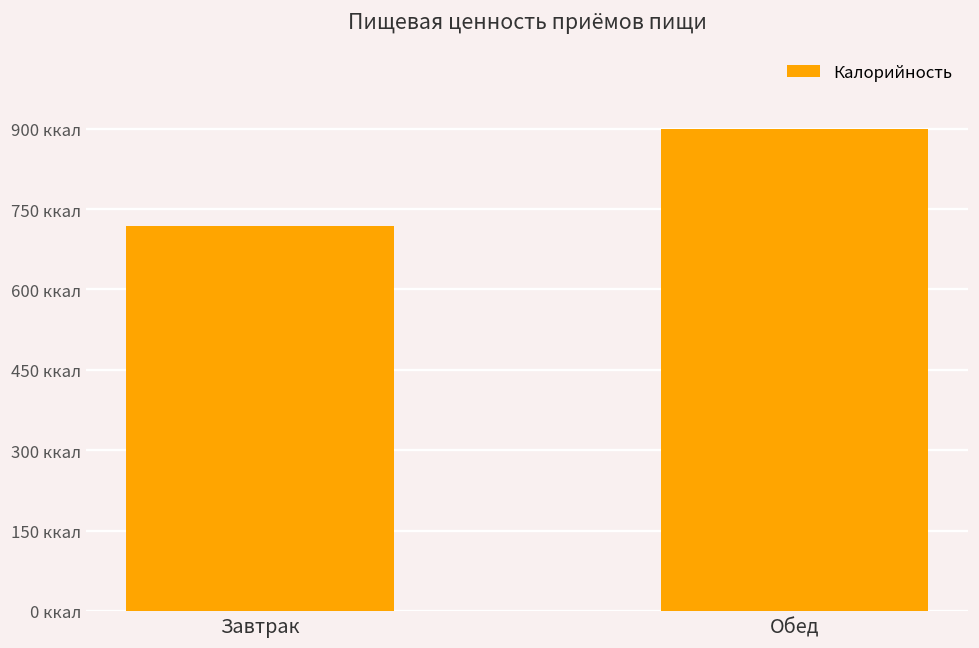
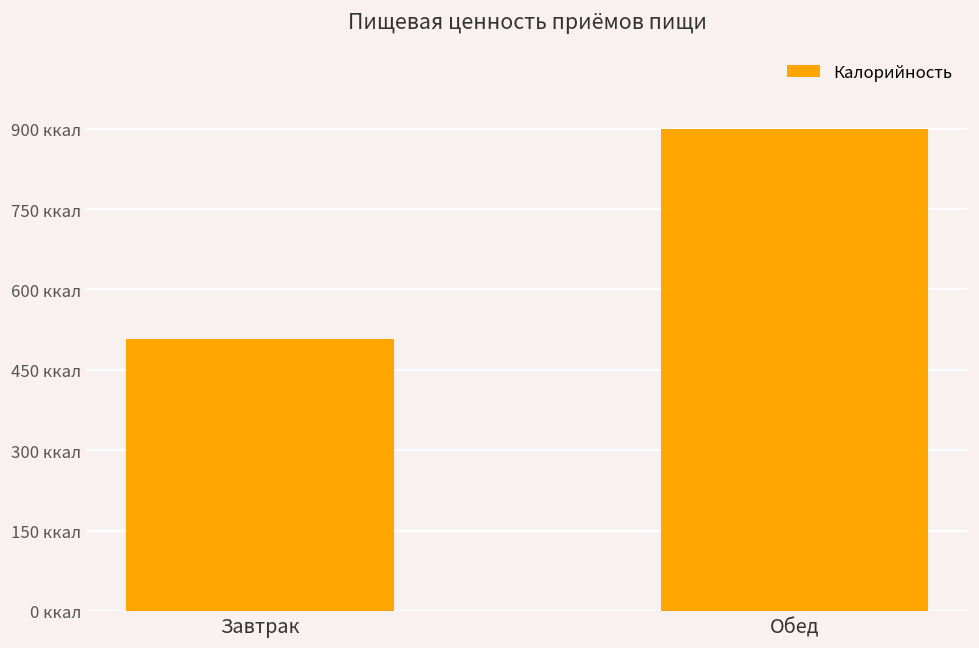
Завтрак: 720 ккал -> 510 ккал
